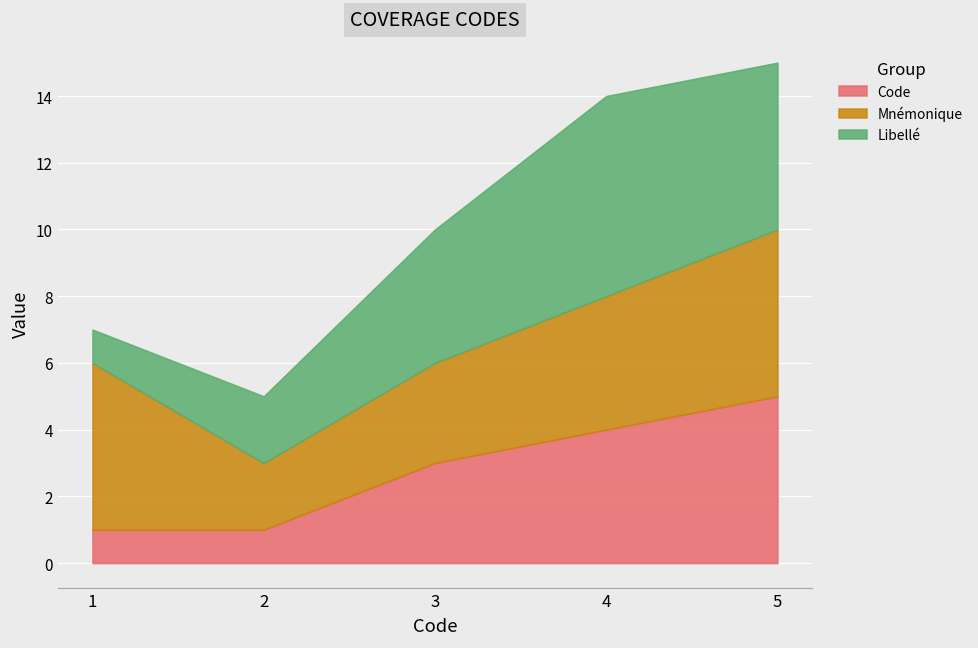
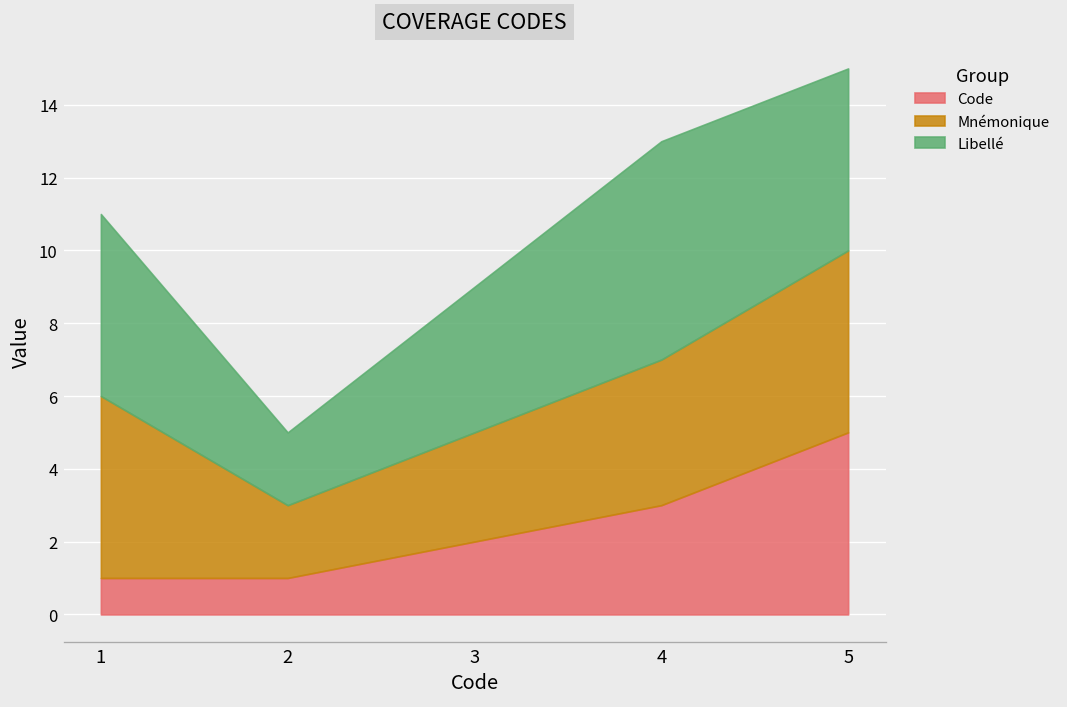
Libellé, 1: 1 -> 5
Code, 3: 3 -> 2
Code, 4: 4 -> 3
